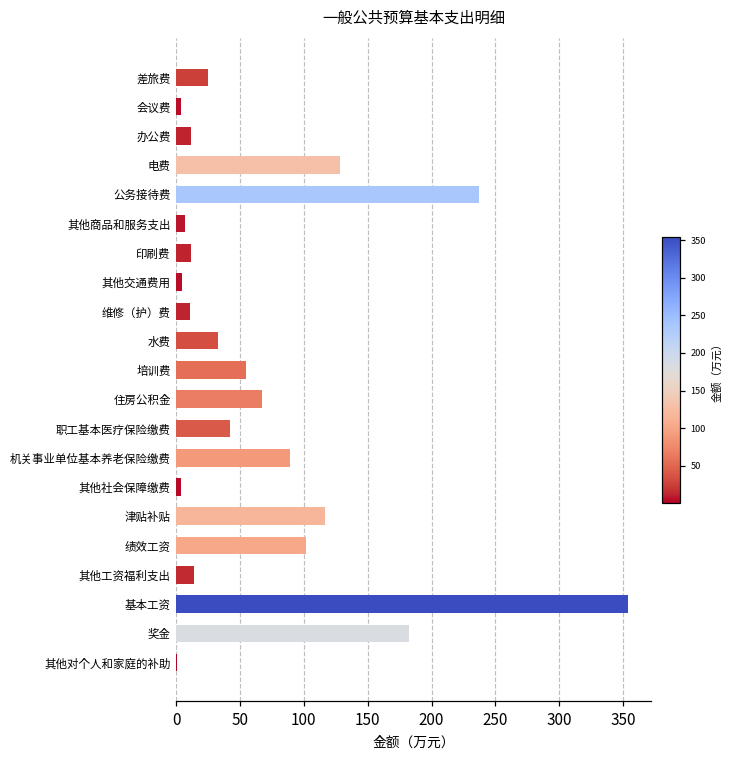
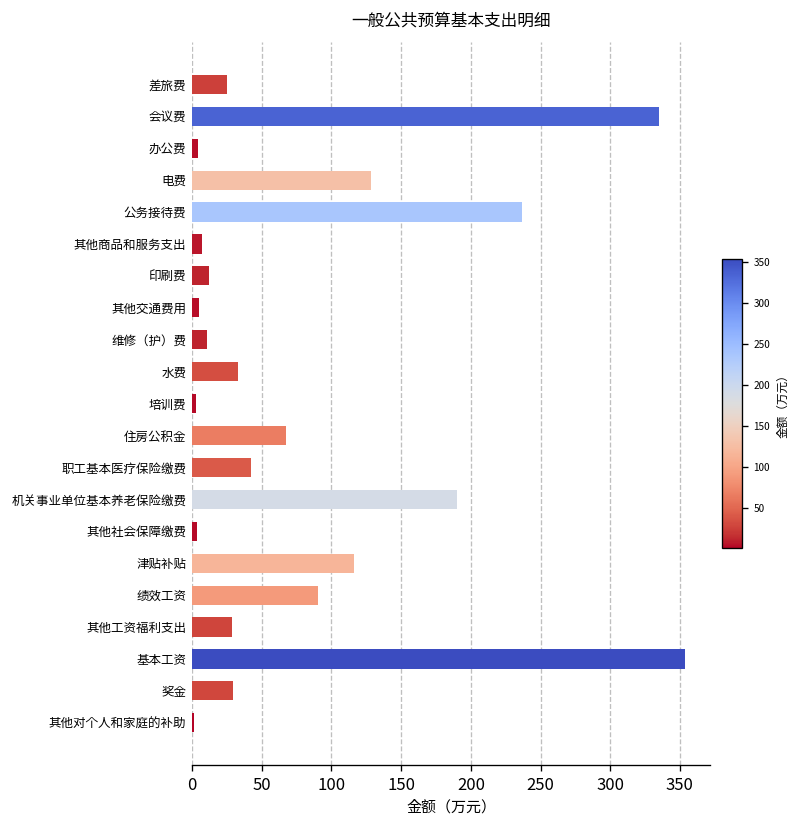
会议费: 4 -> 335
办公费: 12 -> 4
培训费: 55 -> 3
机关事业单位基本养老保险缴费: 89 -> 190
绩效工资: 102 -> 90
其他工资福利支出: 14 -> 28
奖金: 182 -> 29
